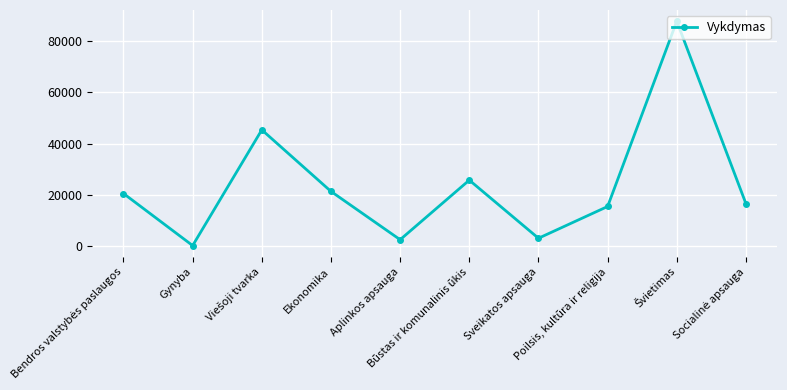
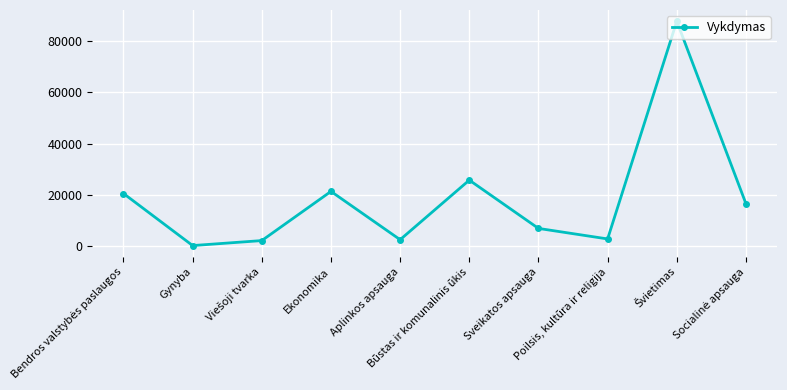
Viešoji tvarka: 45000 -> 2000
Sveikatos apsauga: 3000 -> 7000
Poilsis, kultūra ir religija: 15000 -> 3000
